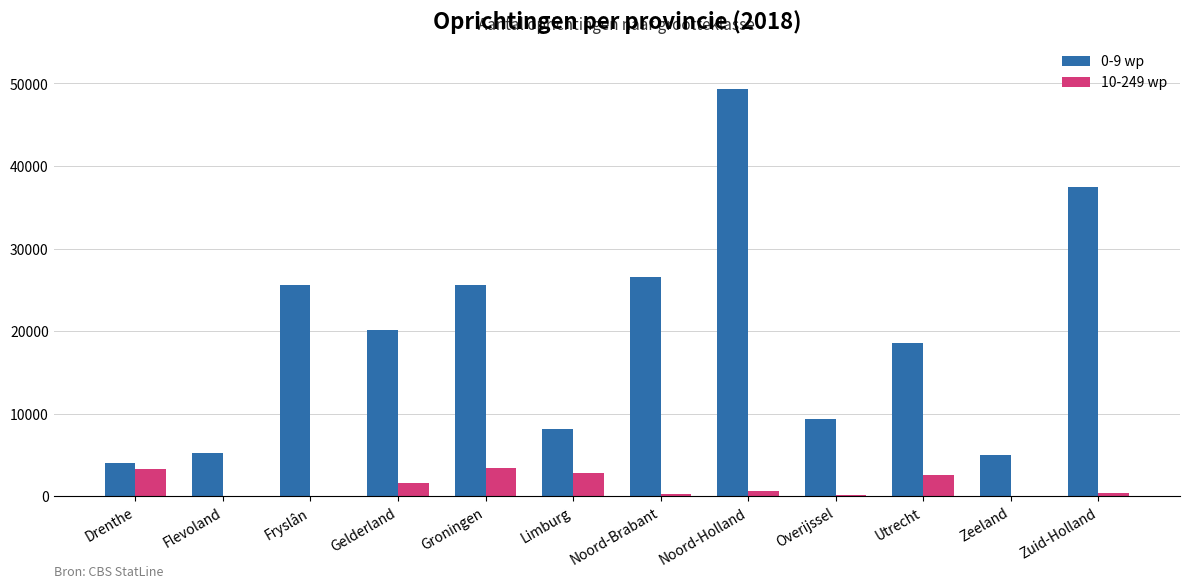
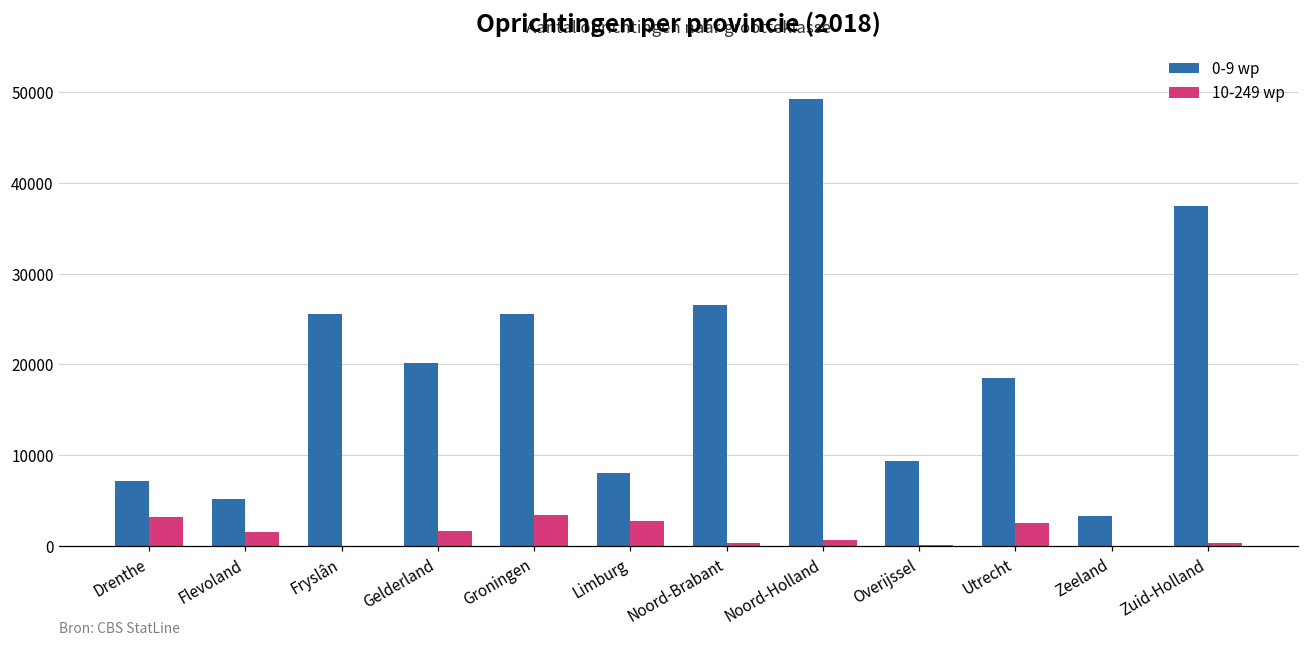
0-9 wp, Drenthe: 4000 -> 7000
10-249 wp, Flevoland: 0 -> 2000
0-9 wp, Zeeland: 5000 -> 3000
